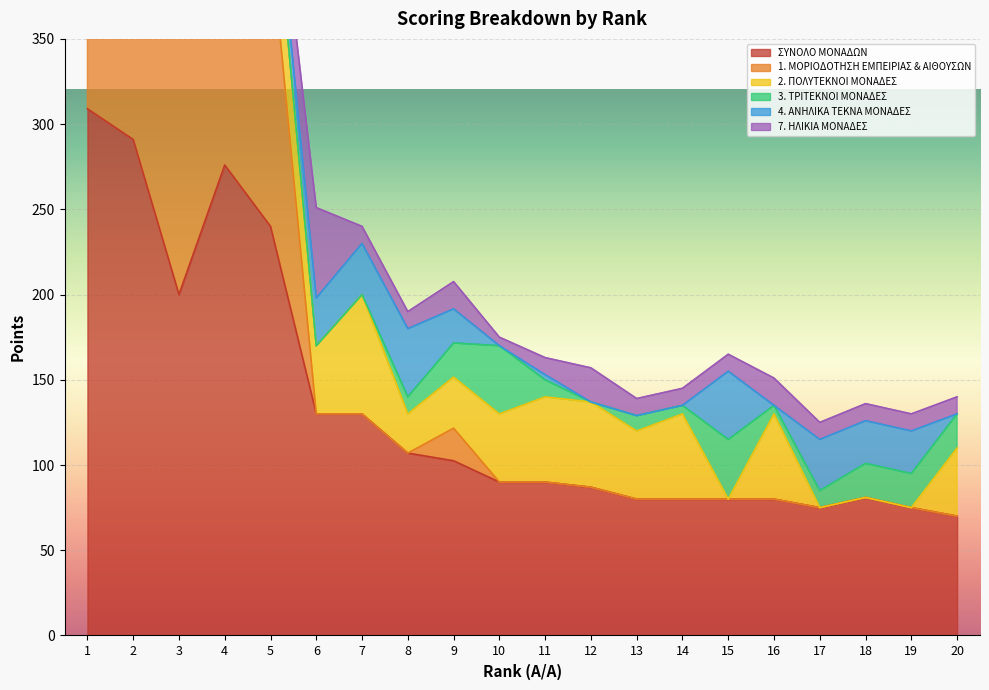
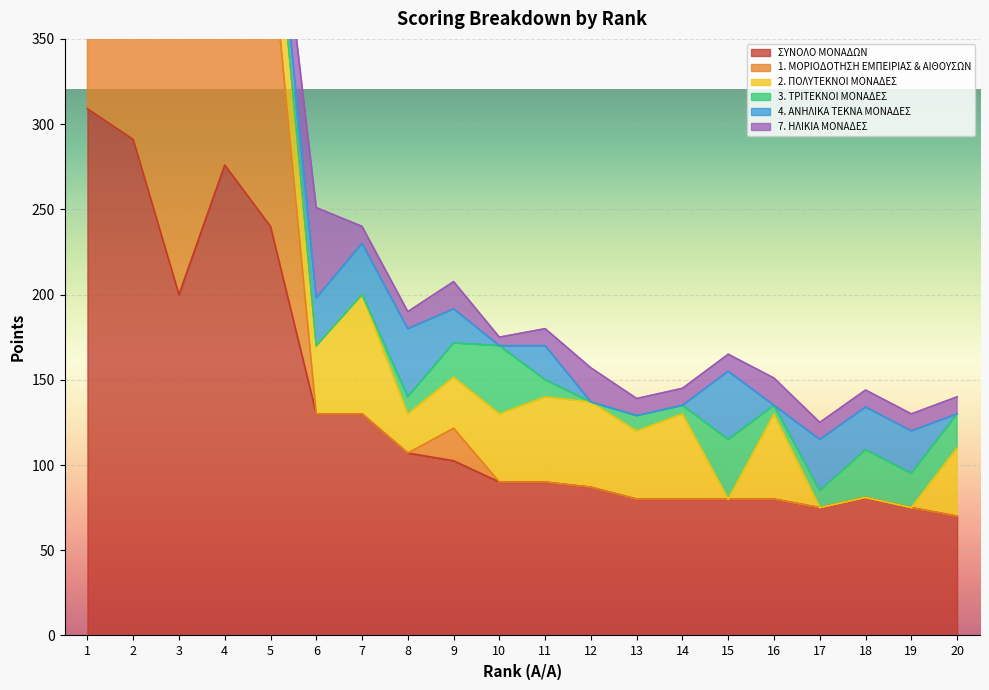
4. ΑΝΗΛΙΚΑ ΤΕΚΝΑ ΜΟΝΑΔΕΣ, 11: 3 -> 20
3. ΤΡΙΤΕΚΝΟΙ ΜΟΝΑΔΕΣ, 18: 20 -> 28
